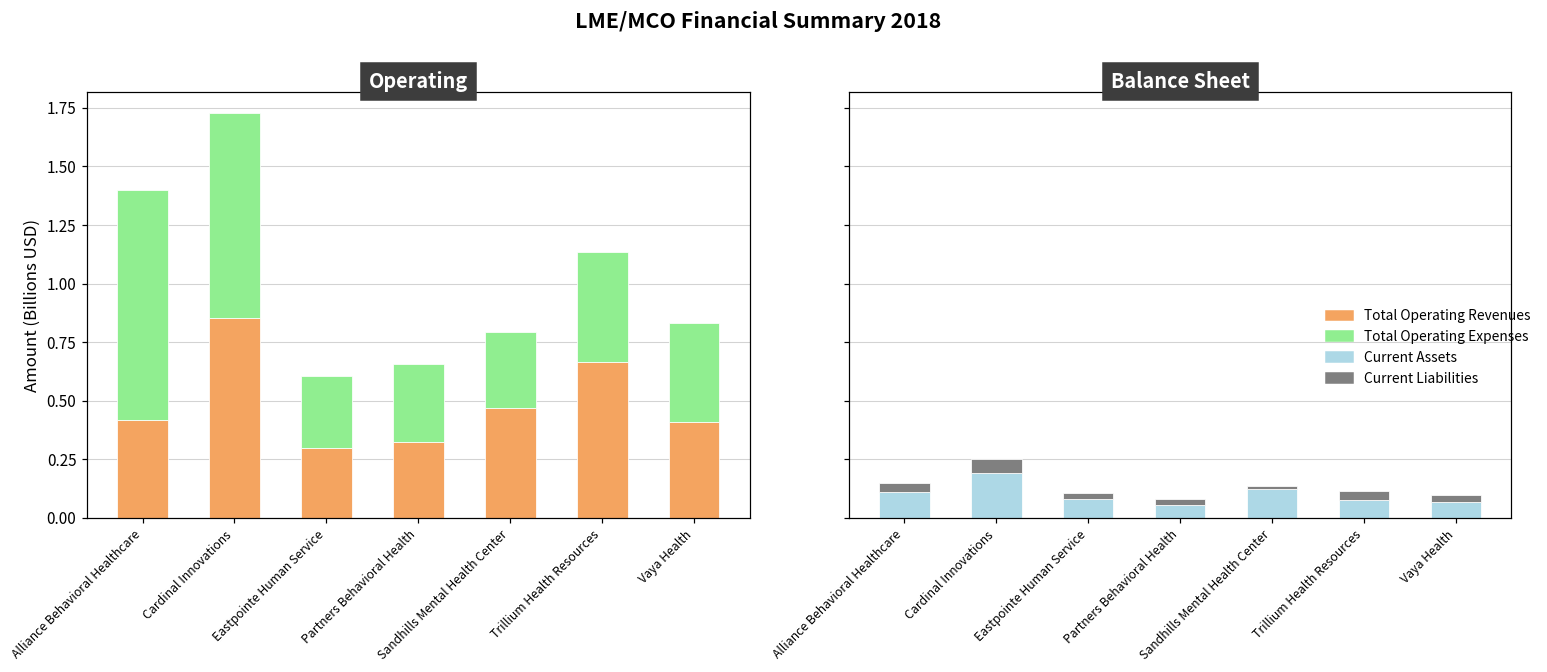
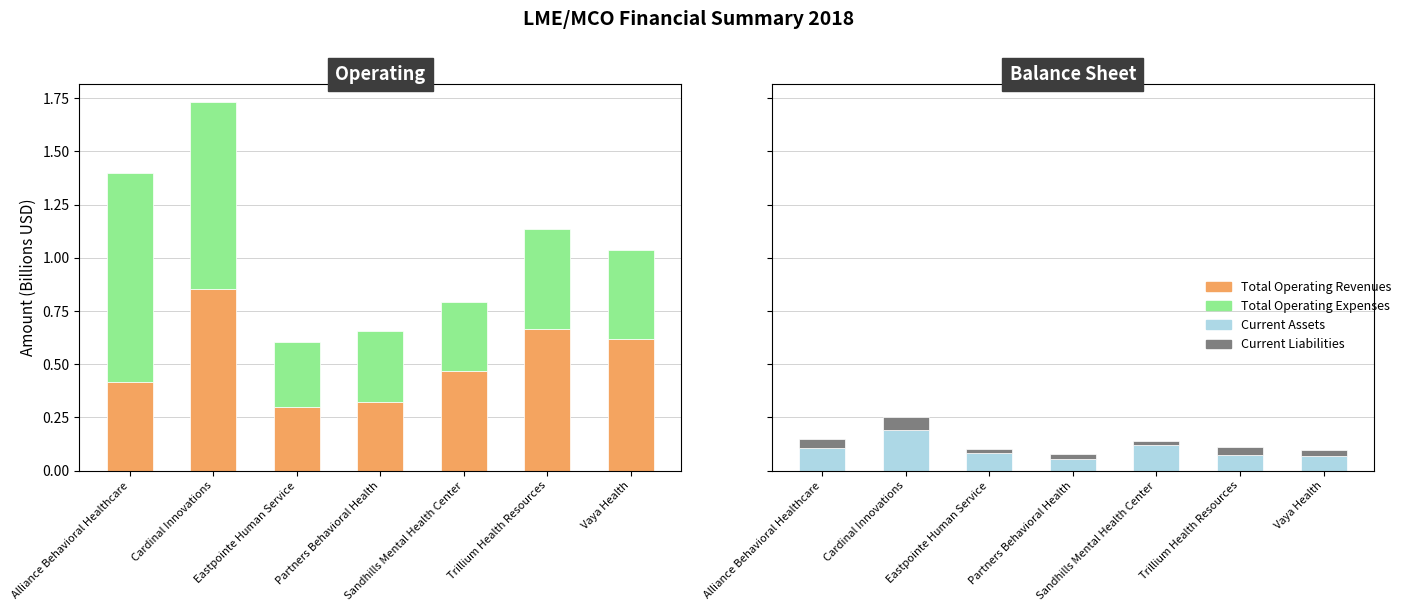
Operating, Total Operating Revenues, Vaya Health: 0.41 -> 0.62
